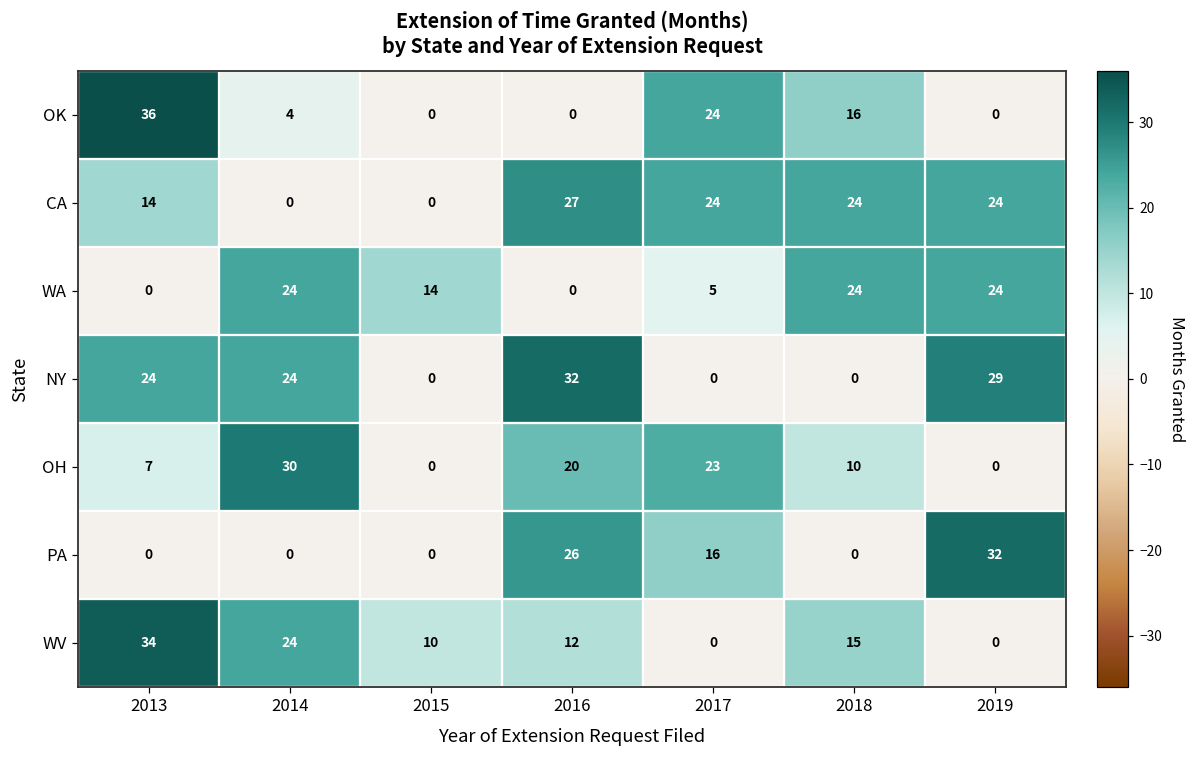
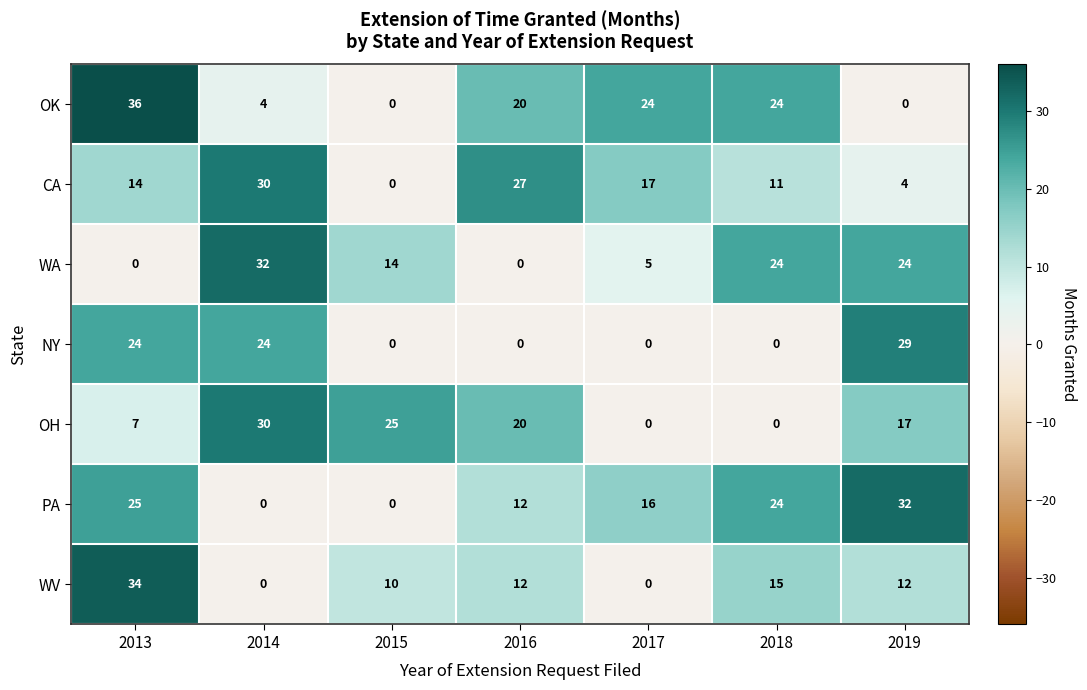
OK, 2016: 0 -> 20
OK, 2018: 16 -> 24
CA, 2014: 0 -> 30
CA, 2017: 24 -> 17
CA, 2018: 24 -> 11
CA, 2019: 24 -> 4
WA, 2014: 24 -> 32
NY, 2016: 32 -> 0
OH, 2015: 0 -> 25
OH, 2017: 23 -> 0
OH, 2018: 10 -> 0
OH, 2019: 0 -> 17
PA, 2013: 0 -> 25
PA, 2016: 26 -> 12
PA, 2018: 0 -> 24
WV, 2014: 24 -> 0
WV, 2019: 0 -> 12
